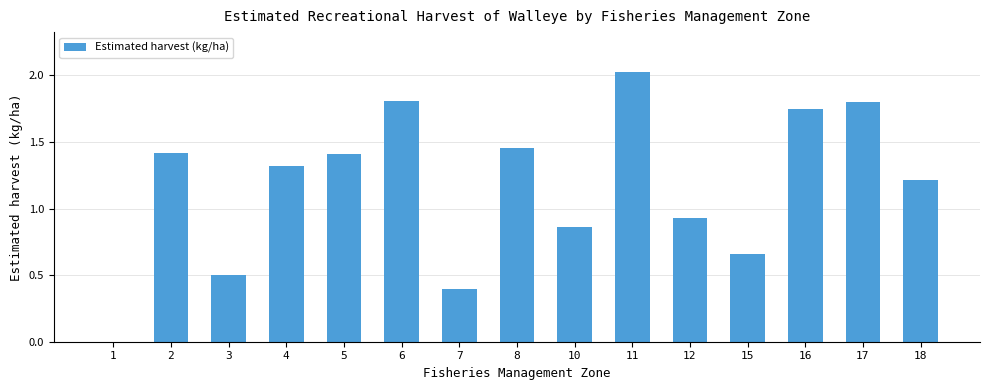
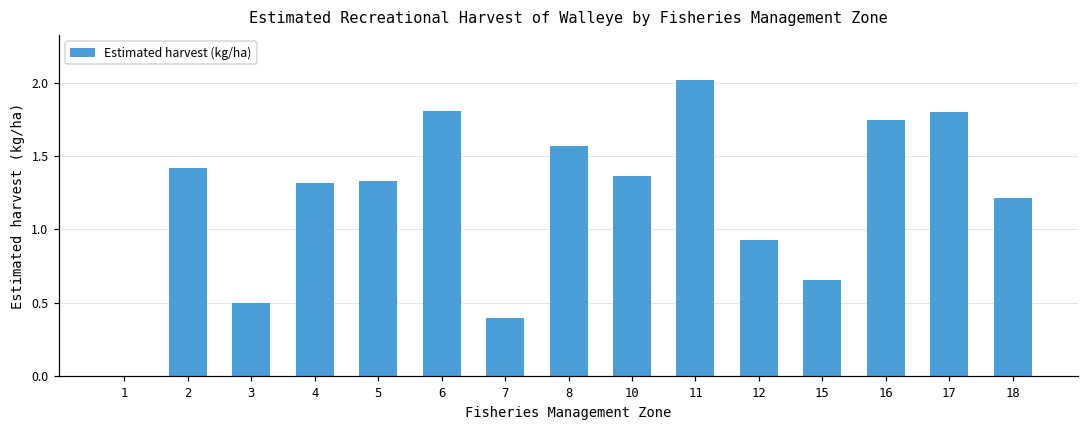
5: 1.41 -> 1.33
8: 1.45 -> 1.57
10: 0.86 -> 1.36
